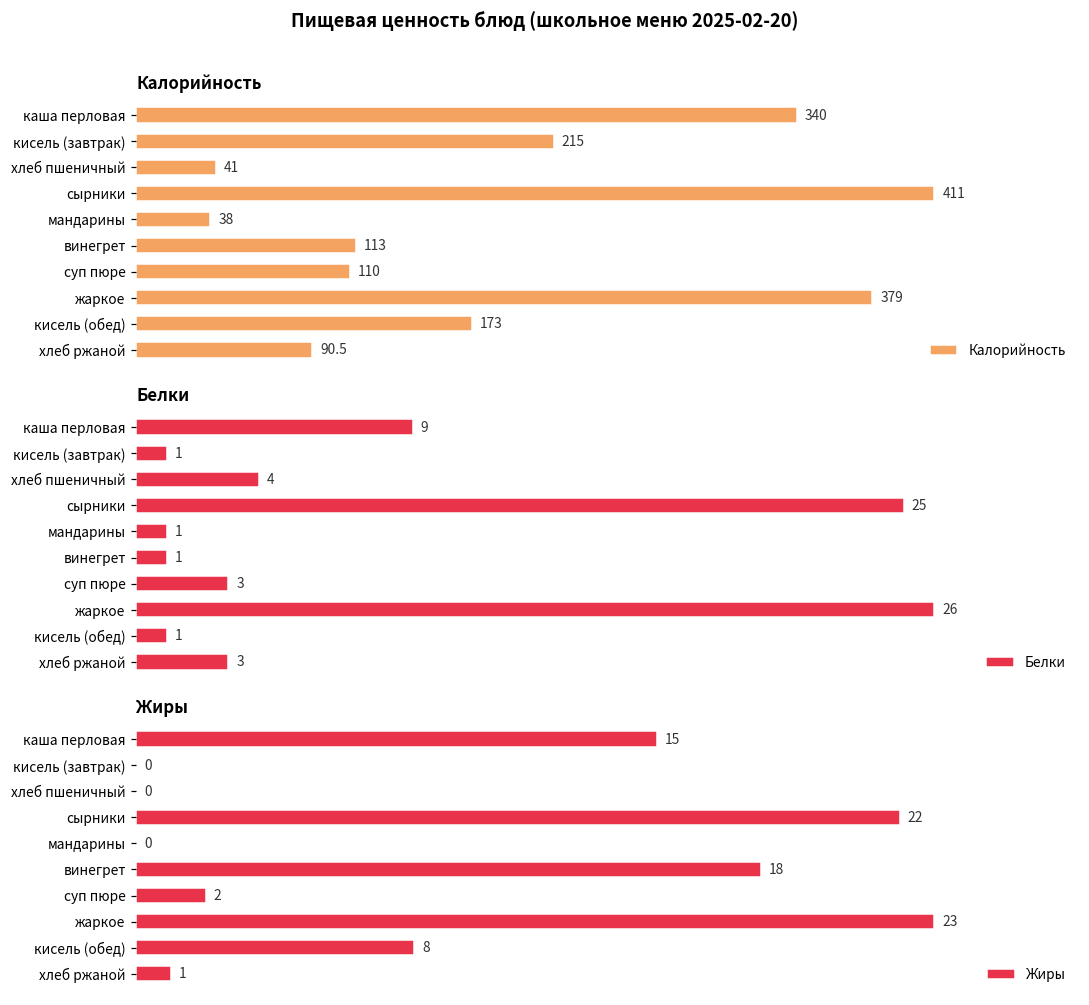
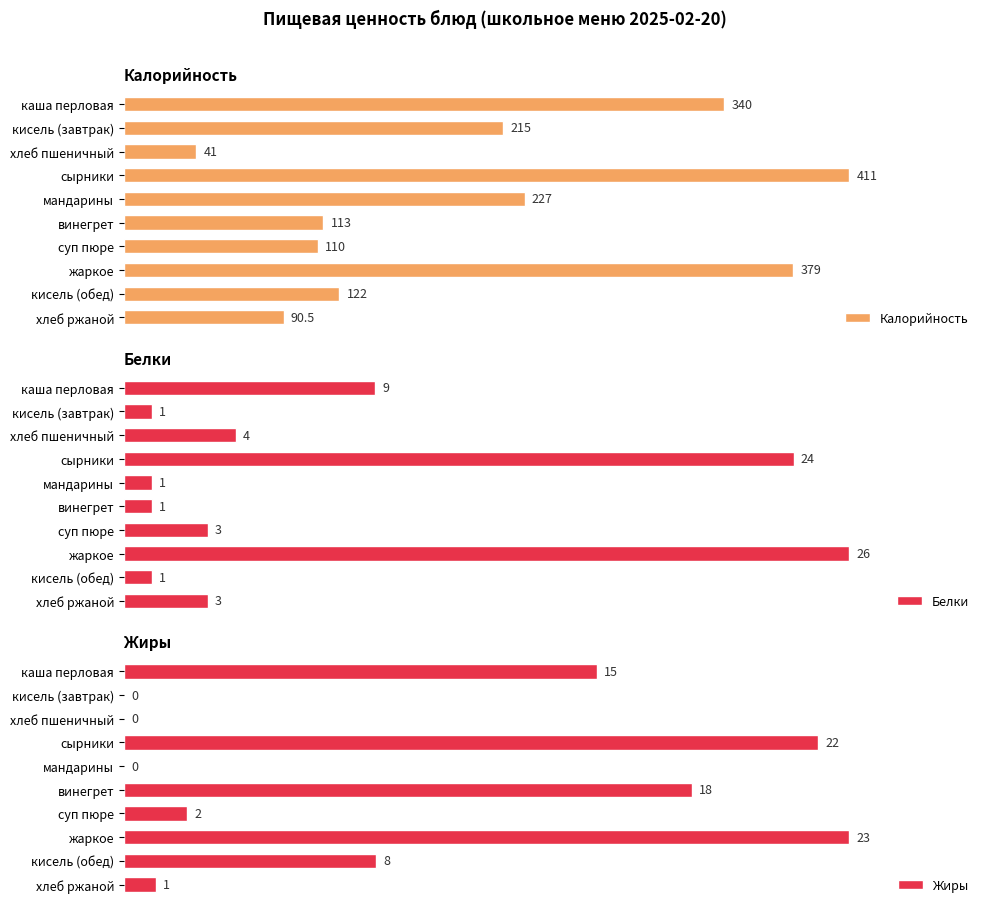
Калорийность, мандарины: 38 -> 227
Калорийность, кисель (обед): 173 -> 122
Белки, сырники: 25 -> 24
